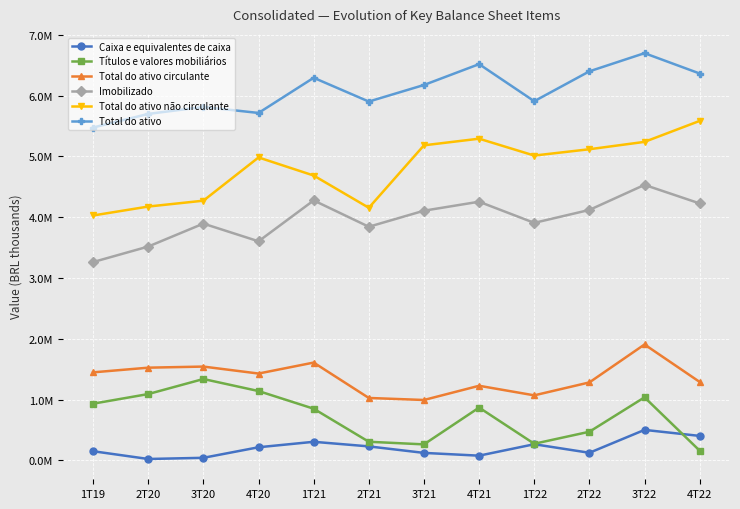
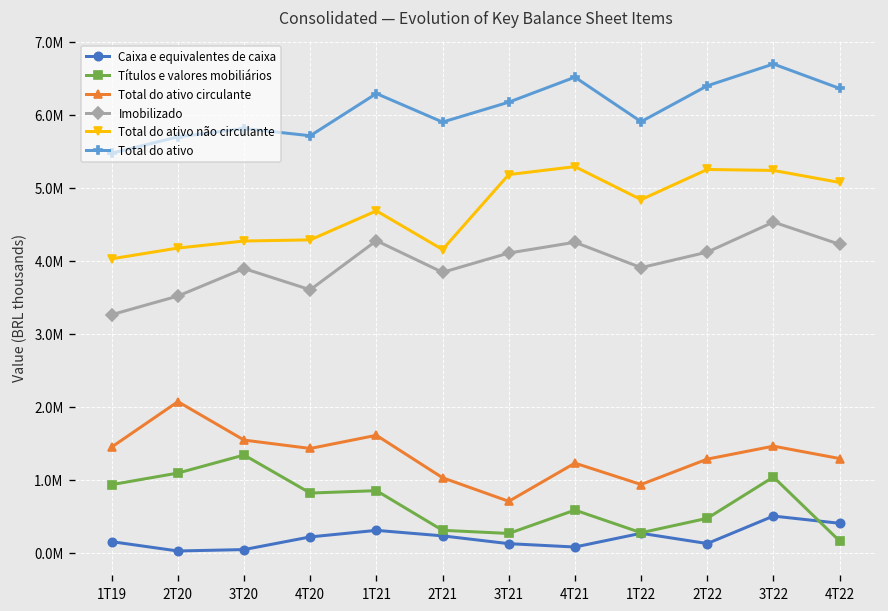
Total do ativo circulante, 2T20: 1500000 -> 2100000
Títulos e valores mobiliários, 4T20: 1100000 -> 800000
Total do ativo não circulante, 4T20: 5000000 -> 4300000
Total do ativo circulante, 3T21: 1000000 -> 700000
Títulos e valores mobiliários, 4T21: 900000 -> 600000
Total do ativo circulante, 1T22: 1100000 -> 900000
Total do ativo não circulante, 1T22: 5000000 -> 4800000
Total do ativo não circulante, 2T22: 5100000 -> 5300000
Total do ativo circulante, 3T22: 1900000 -> 1500000
Total do ativo não circulante, 4T22: 5600000 -> 5100000
